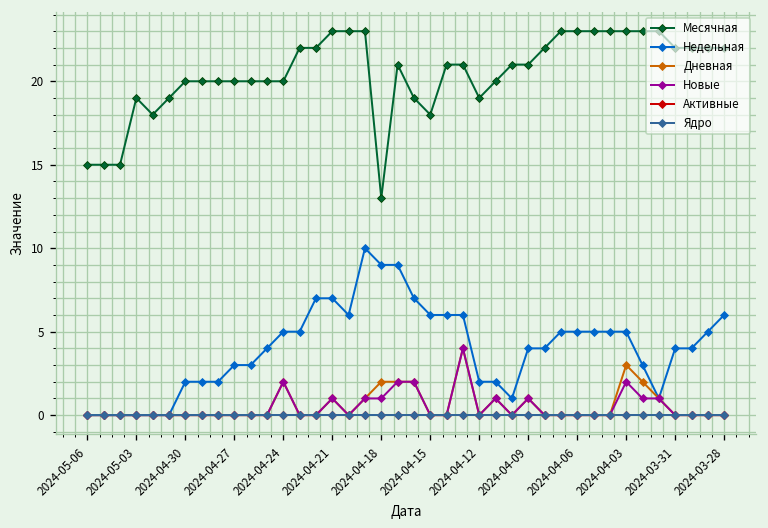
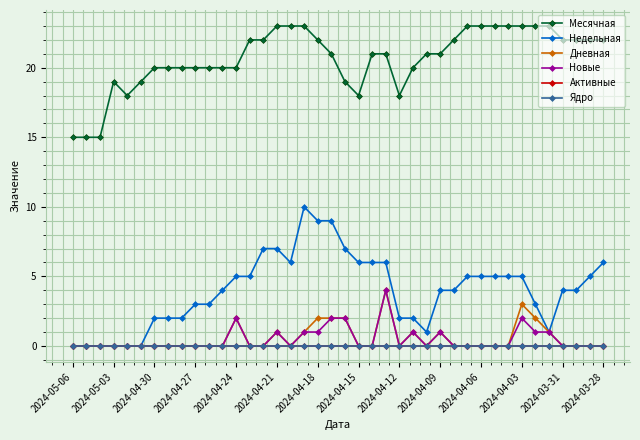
Месячная, 2024-04-18: 13 -> 22
Месячная, 2024-04-12: 19 -> 18
